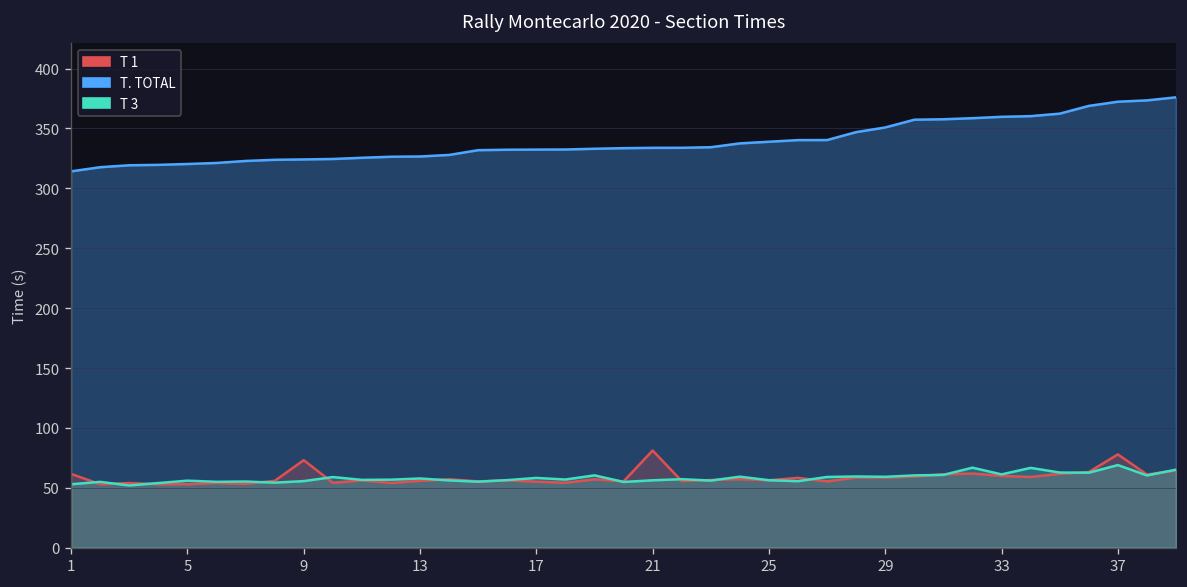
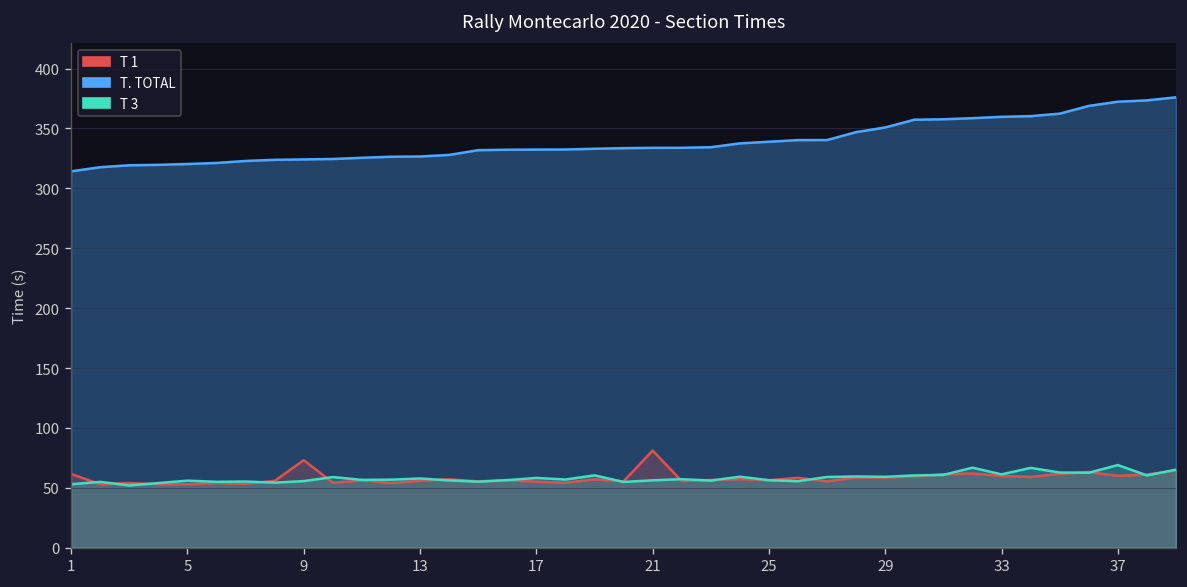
T 1, 37: 80 -> 60
